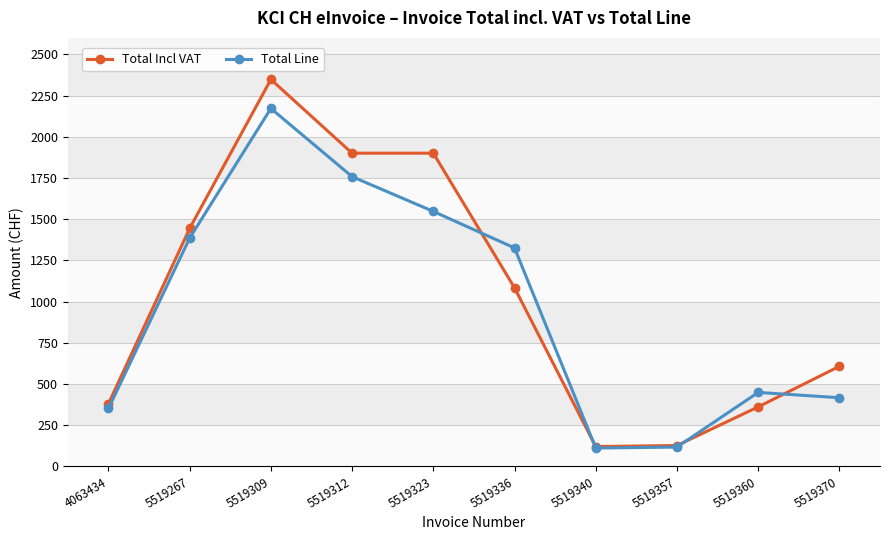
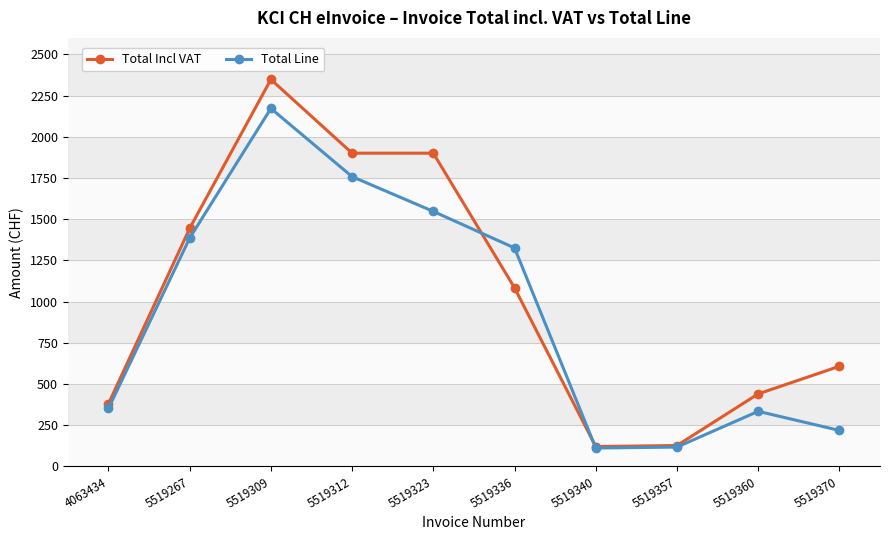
Total Incl VAT, 5519360: 360 -> 440
Total Line, 5519360: 450 -> 330
Total Line, 5519370: 420 -> 220
